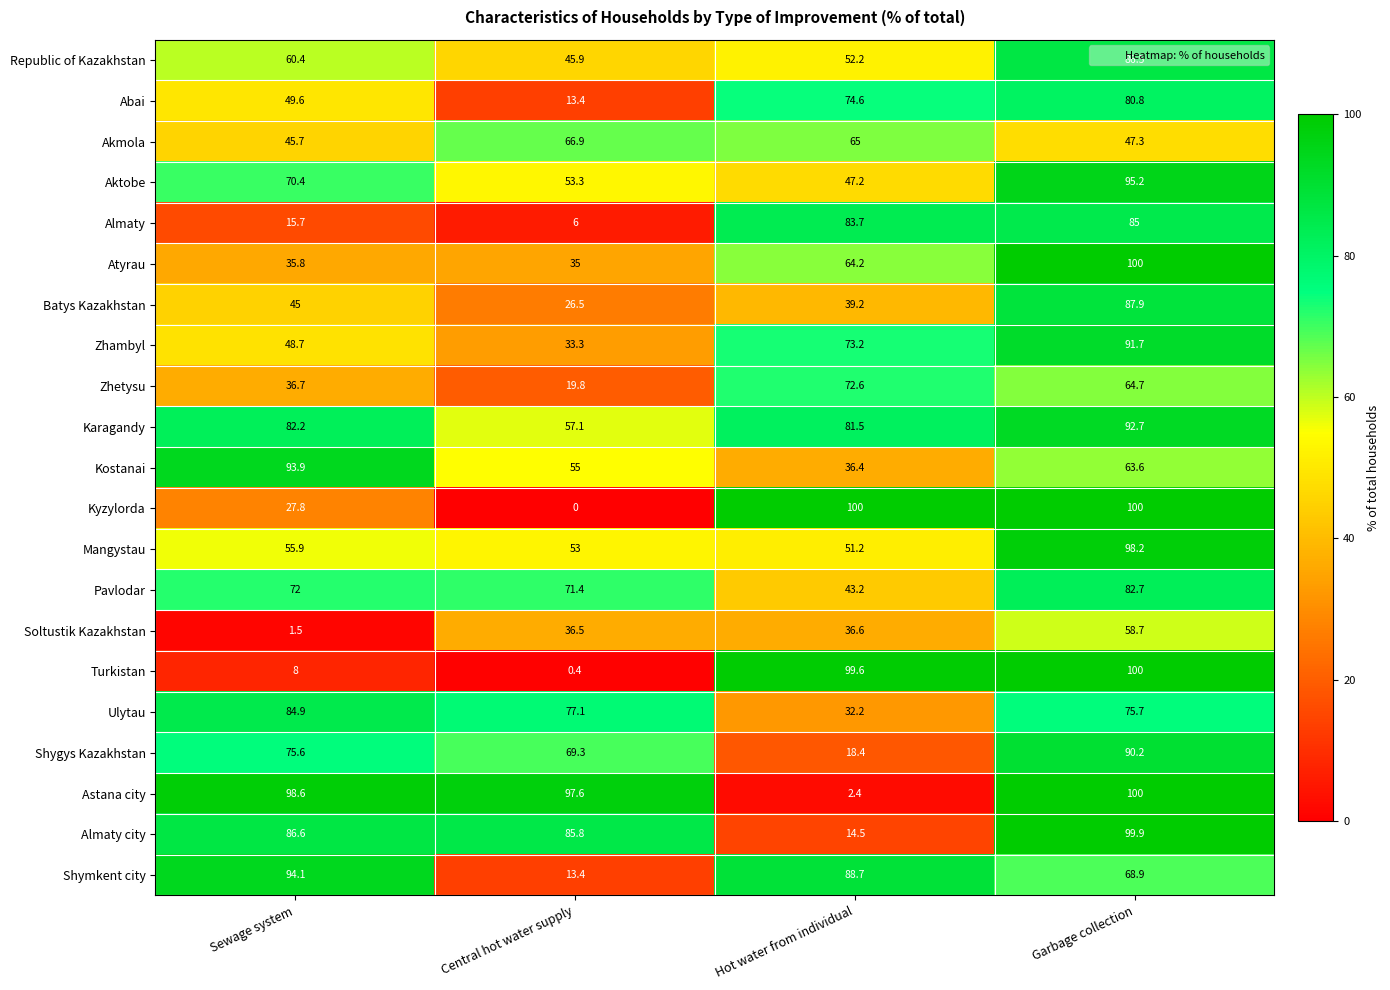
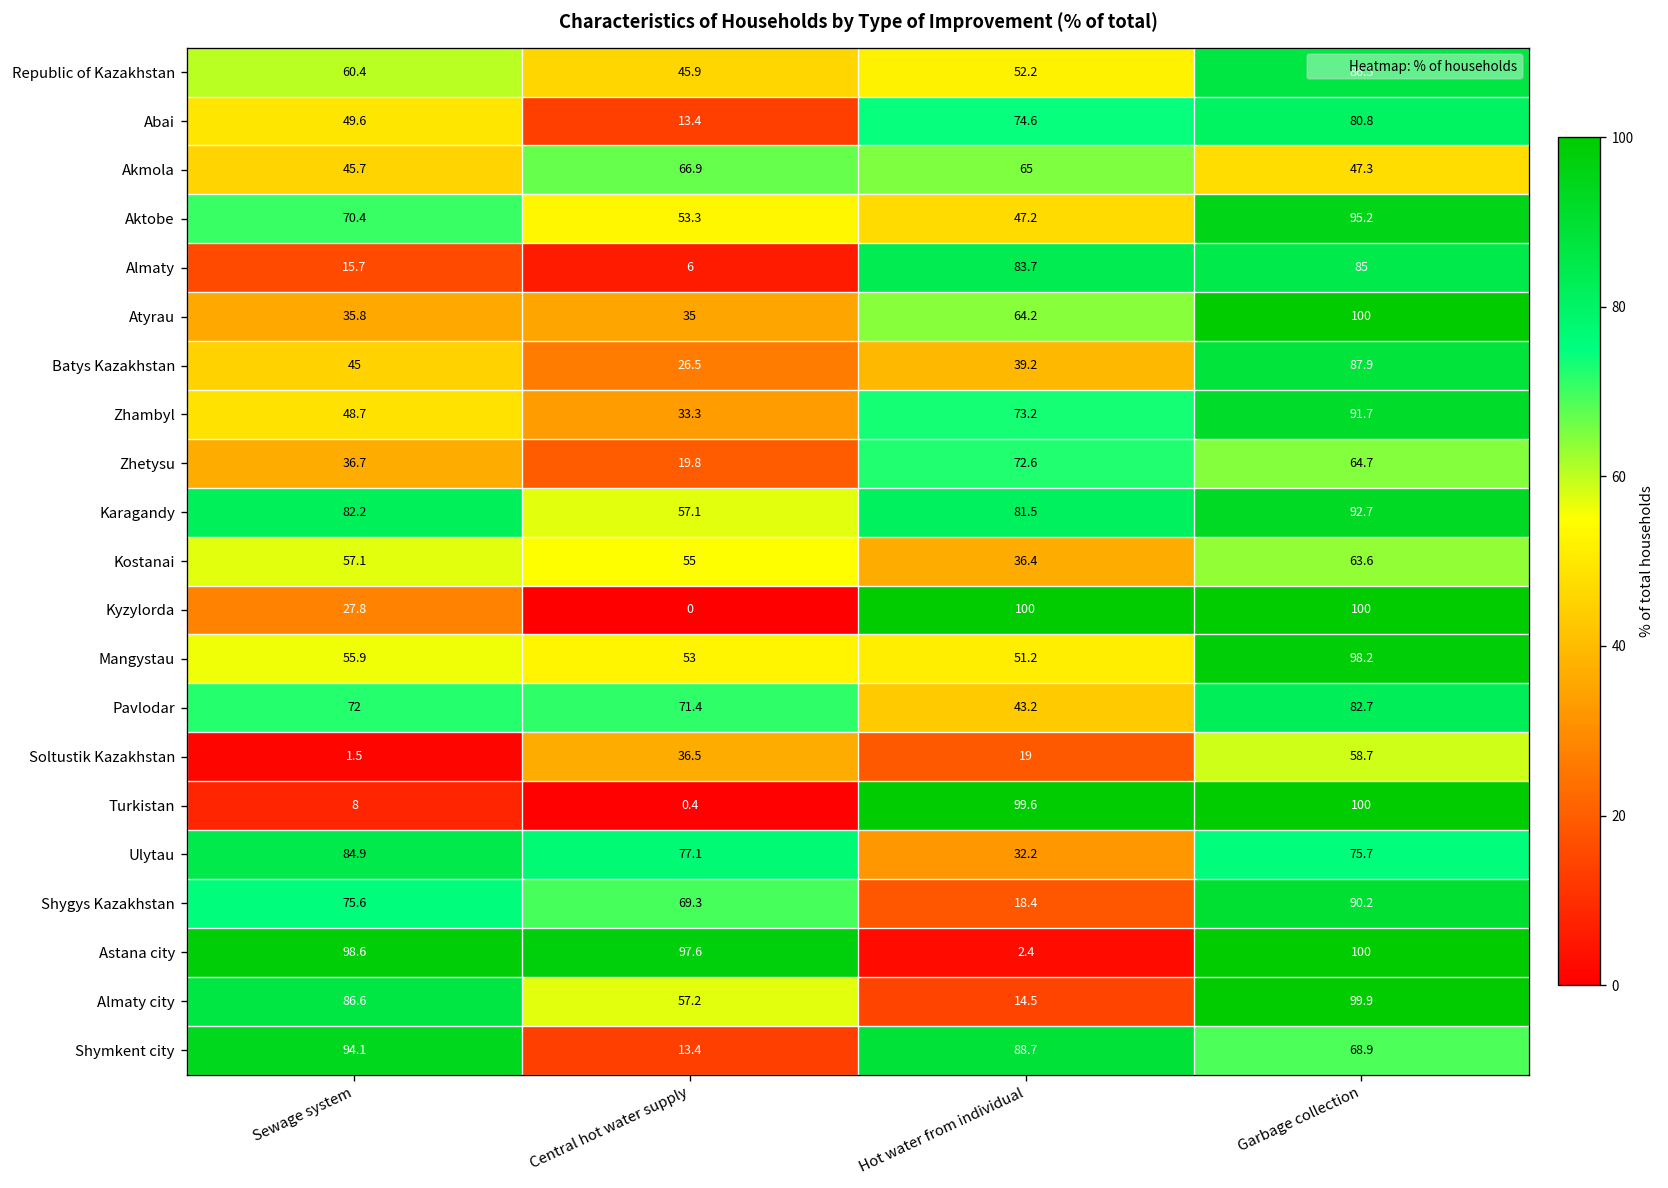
Kostanai, Sewage system: 93.9 -> 57.1
Soltustik Kazakhstan, Hot water from individual: 36.6 -> 19
Almaty city, Central hot water supply: 85.8 -> 57.2
